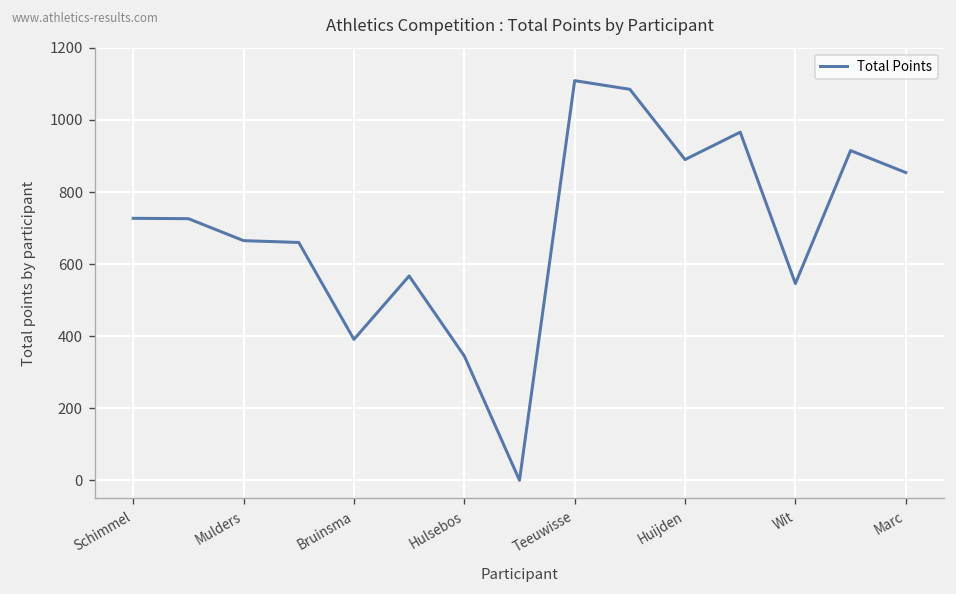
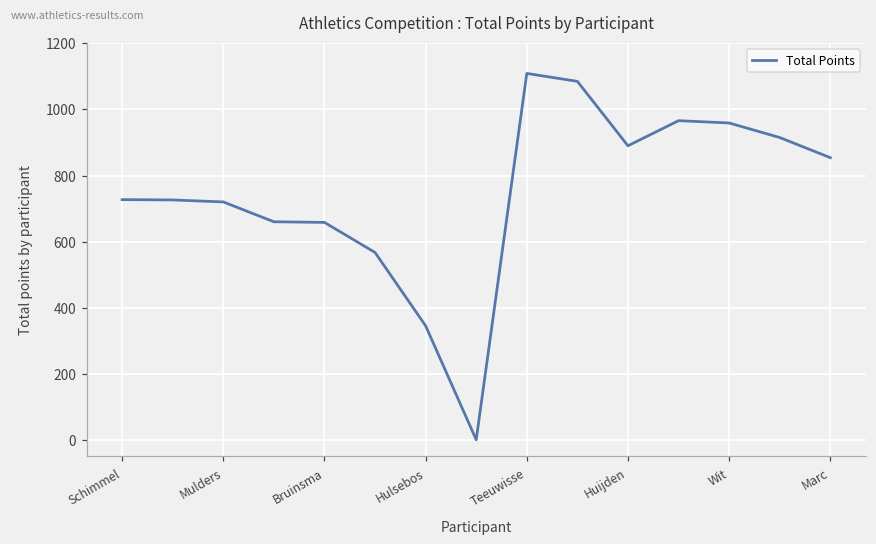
Mulders: 670 -> 720
Bruinsma: 390 -> 660
Wit: 550 -> 960
